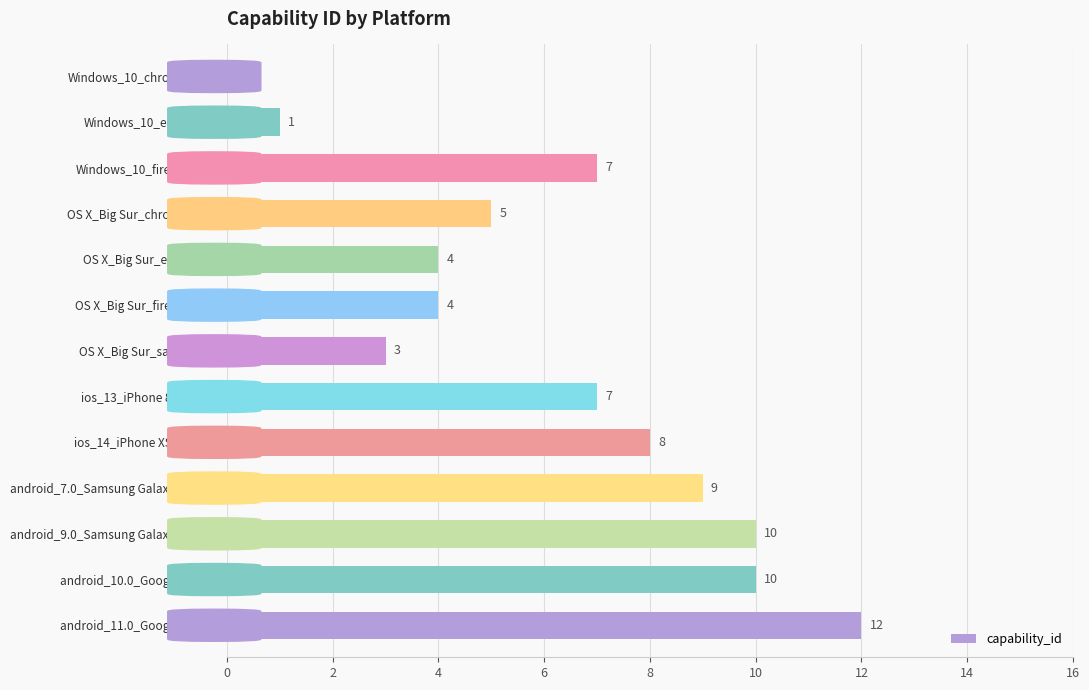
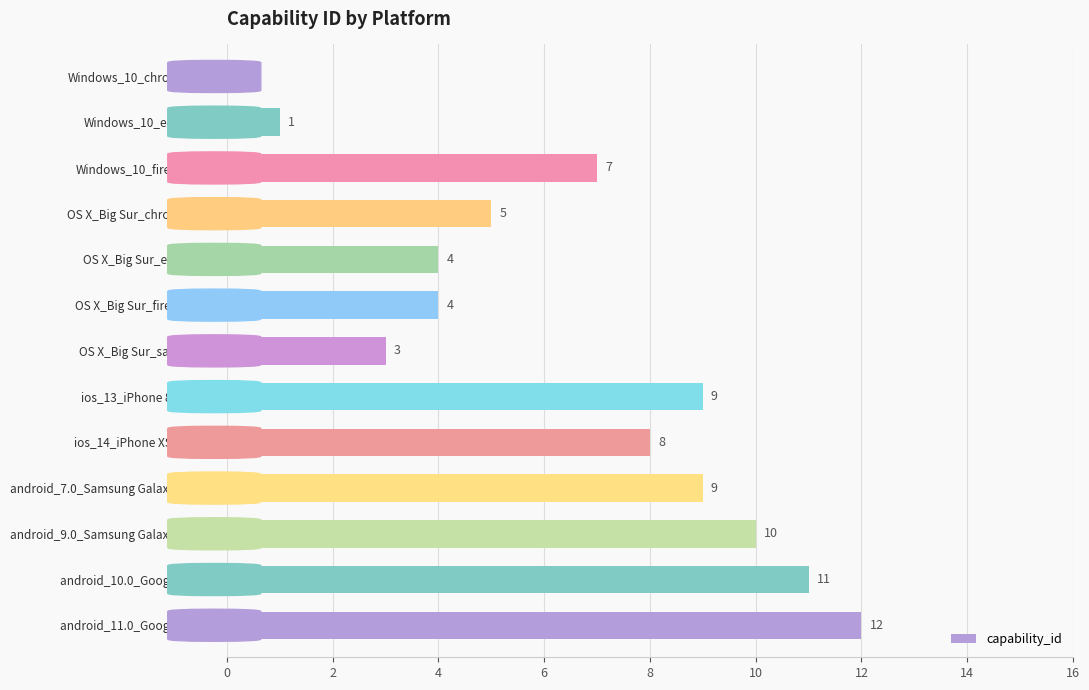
ios_13_iPhone 8_iphone: 7 -> 9
android_10.0_Google Pixel 3: 10 -> 11
